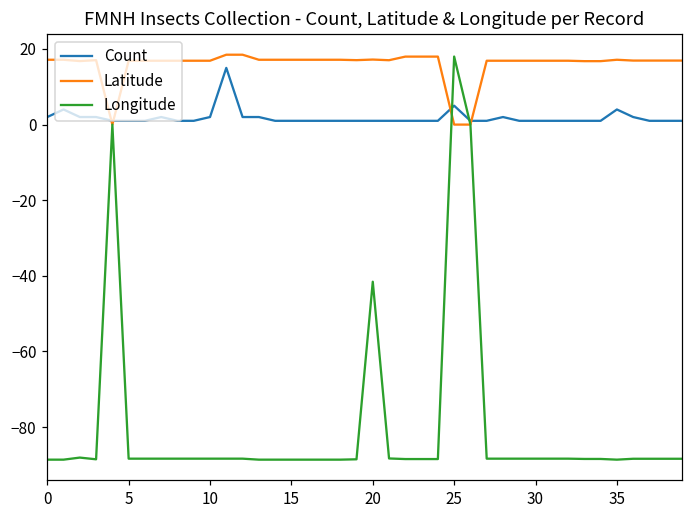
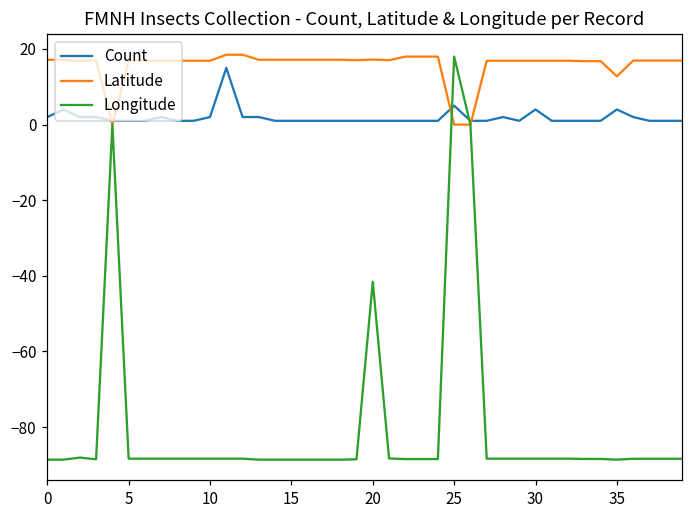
Count, 30: 1 -> 4
Latitude, 35: 17 -> 13
